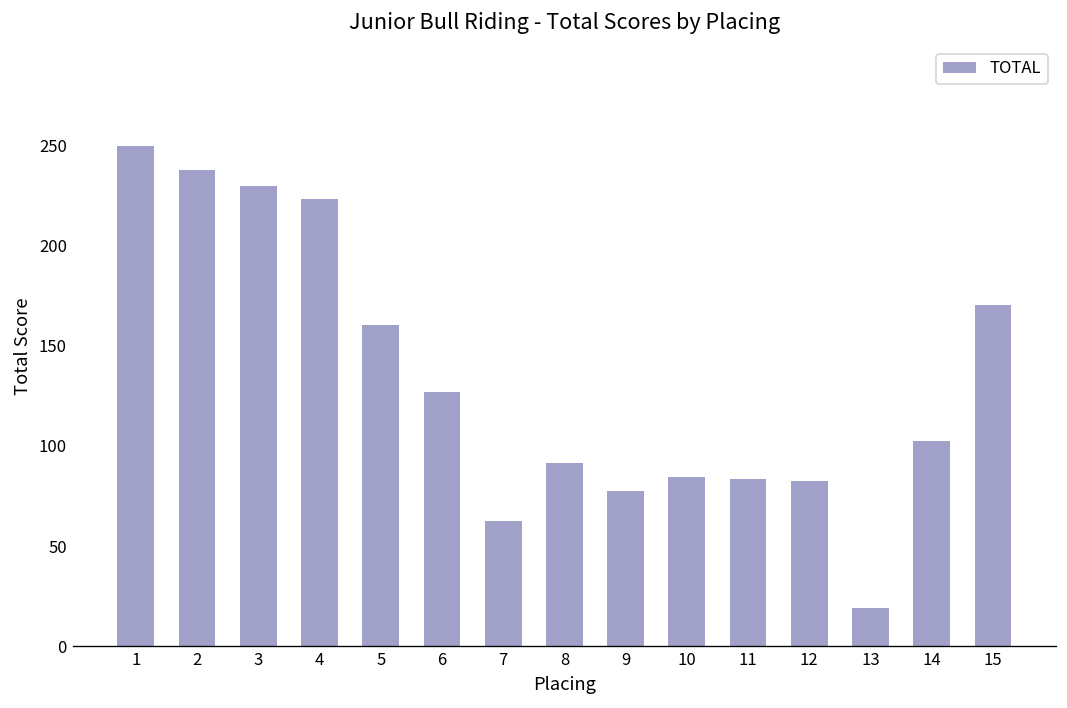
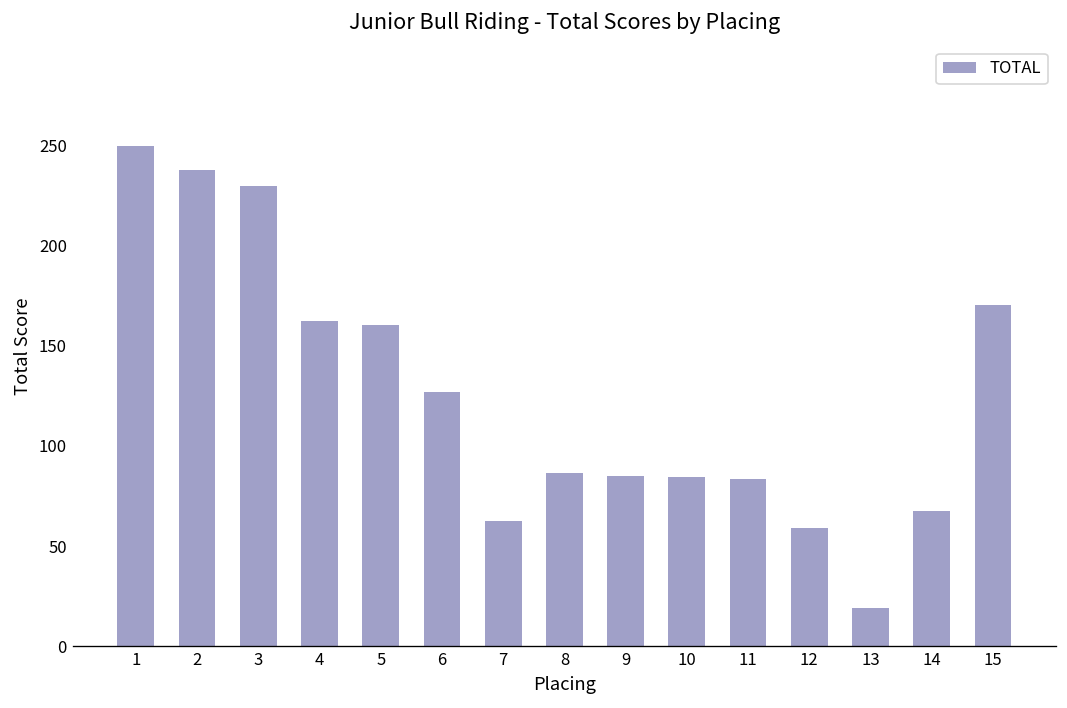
4: 223 -> 162
8: 92 -> 86
9: 78 -> 85
12: 82 -> 59
14: 103 -> 68
